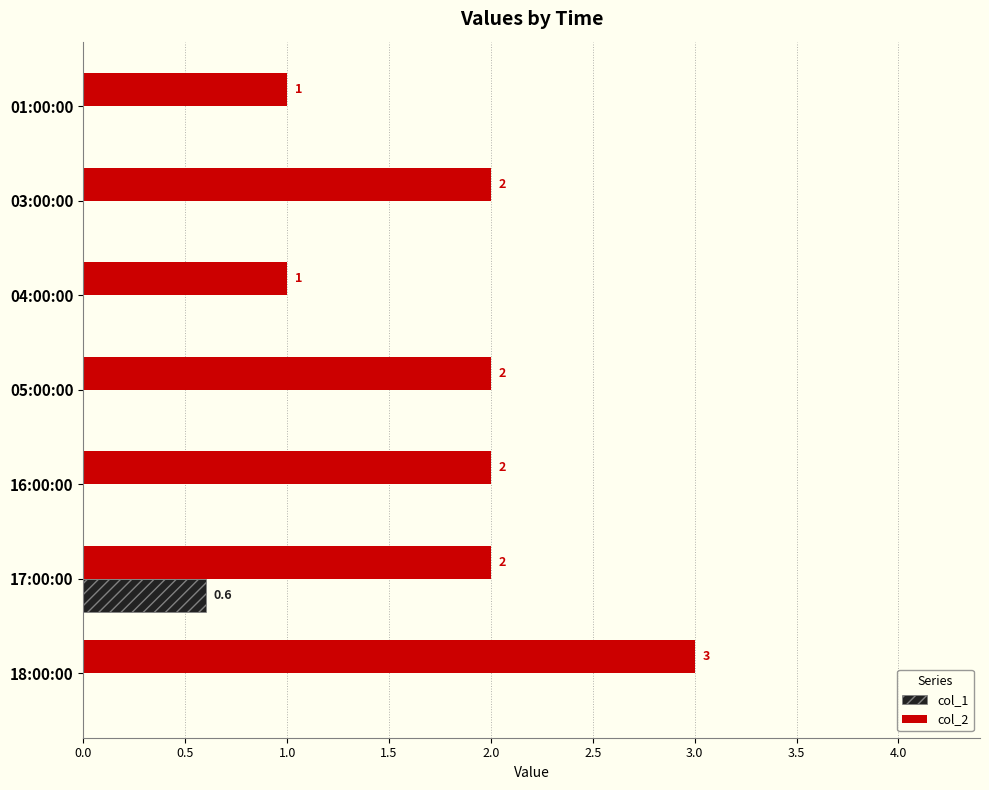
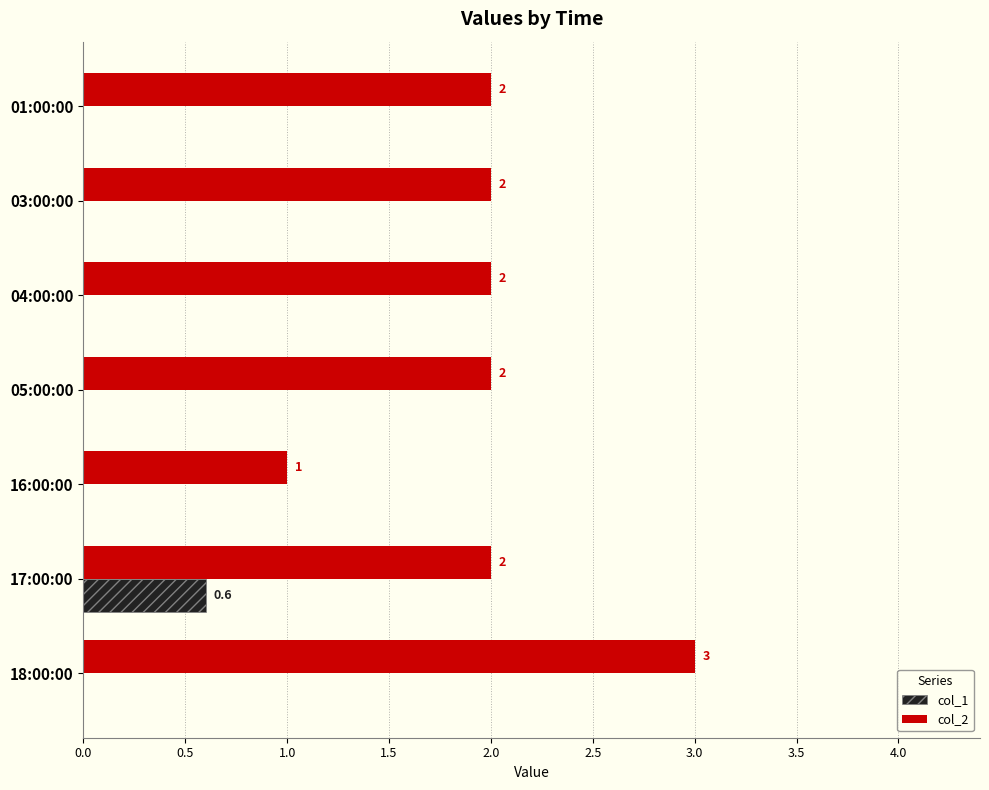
col_2, 01:00:00: 1 -> 2
col_2, 04:00:00: 1 -> 2
col_2, 16:00:00: 2 -> 1
